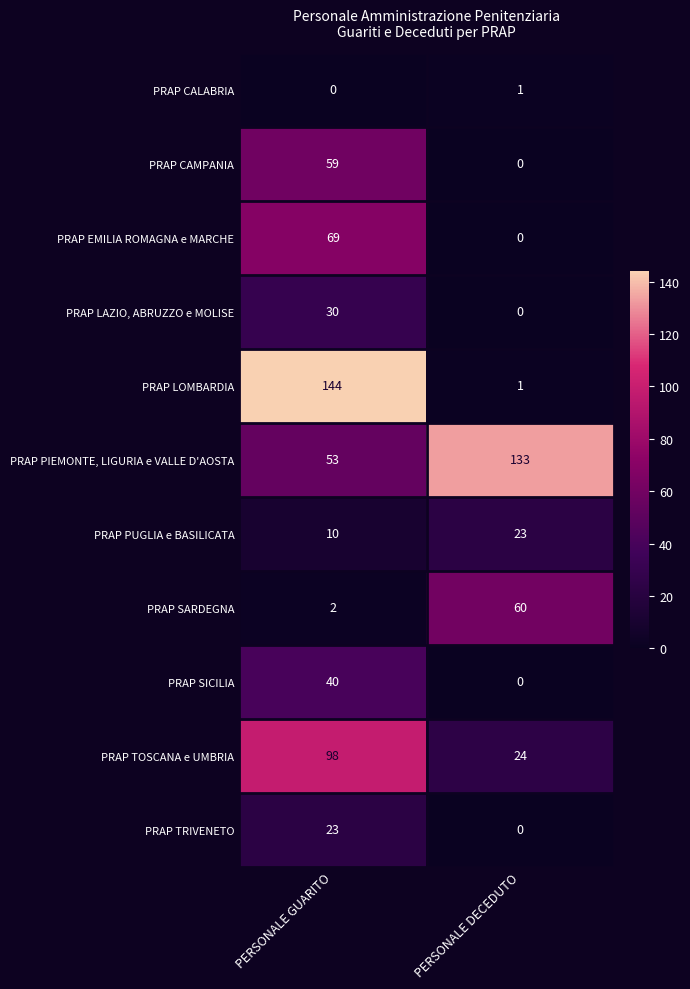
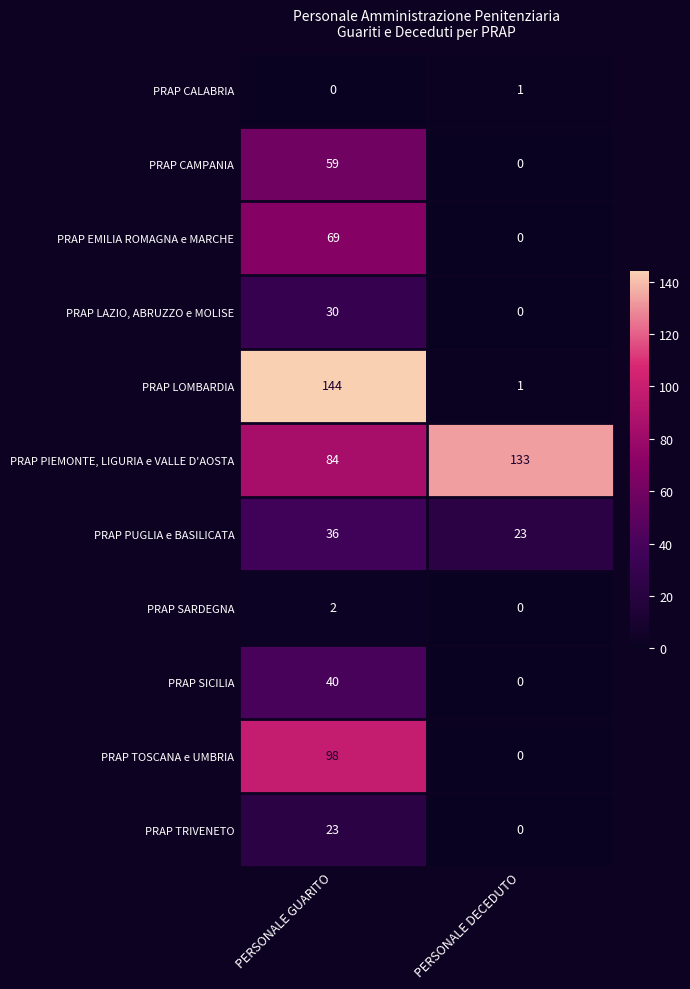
PRAP PIEMONTE, LIGURIA e VALLE D'AOSTA, PERSONALE GUARITO: 53 -> 84
PRAP PUGLIA e BASILICATA, PERSONALE GUARITO: 10 -> 36
PRAP SARDEGNA, PERSONALE DECEDUTO: 60 -> 0
PRAP TOSCANA e UMBRIA, PERSONALE DECEDUTO: 24 -> 0
